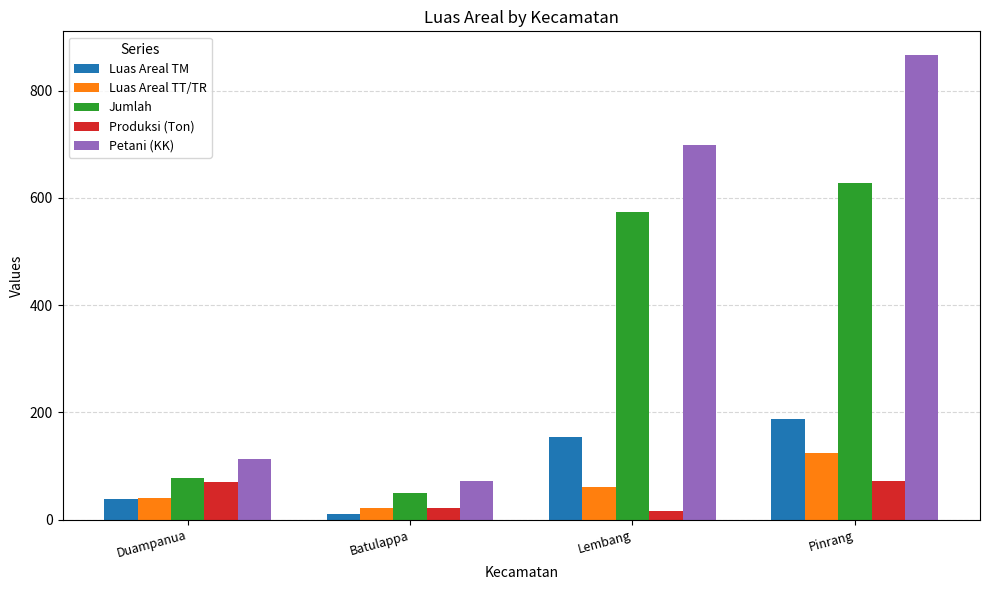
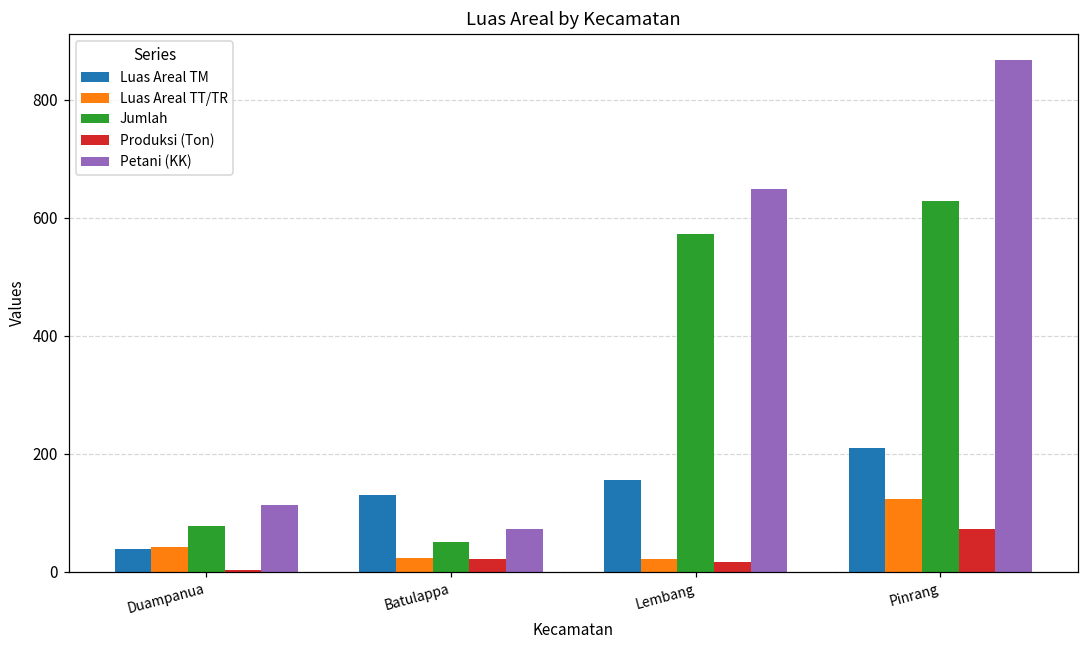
Produksi (Ton), Duampanua: 70 -> 0
Luas Areal TM, Batulappa: 10 -> 130
Luas Areal TT/TR, Lembang: 60 -> 20
Petani (KK), Lembang: 700 -> 650
Luas Areal TM, Pinrang: 190 -> 210
